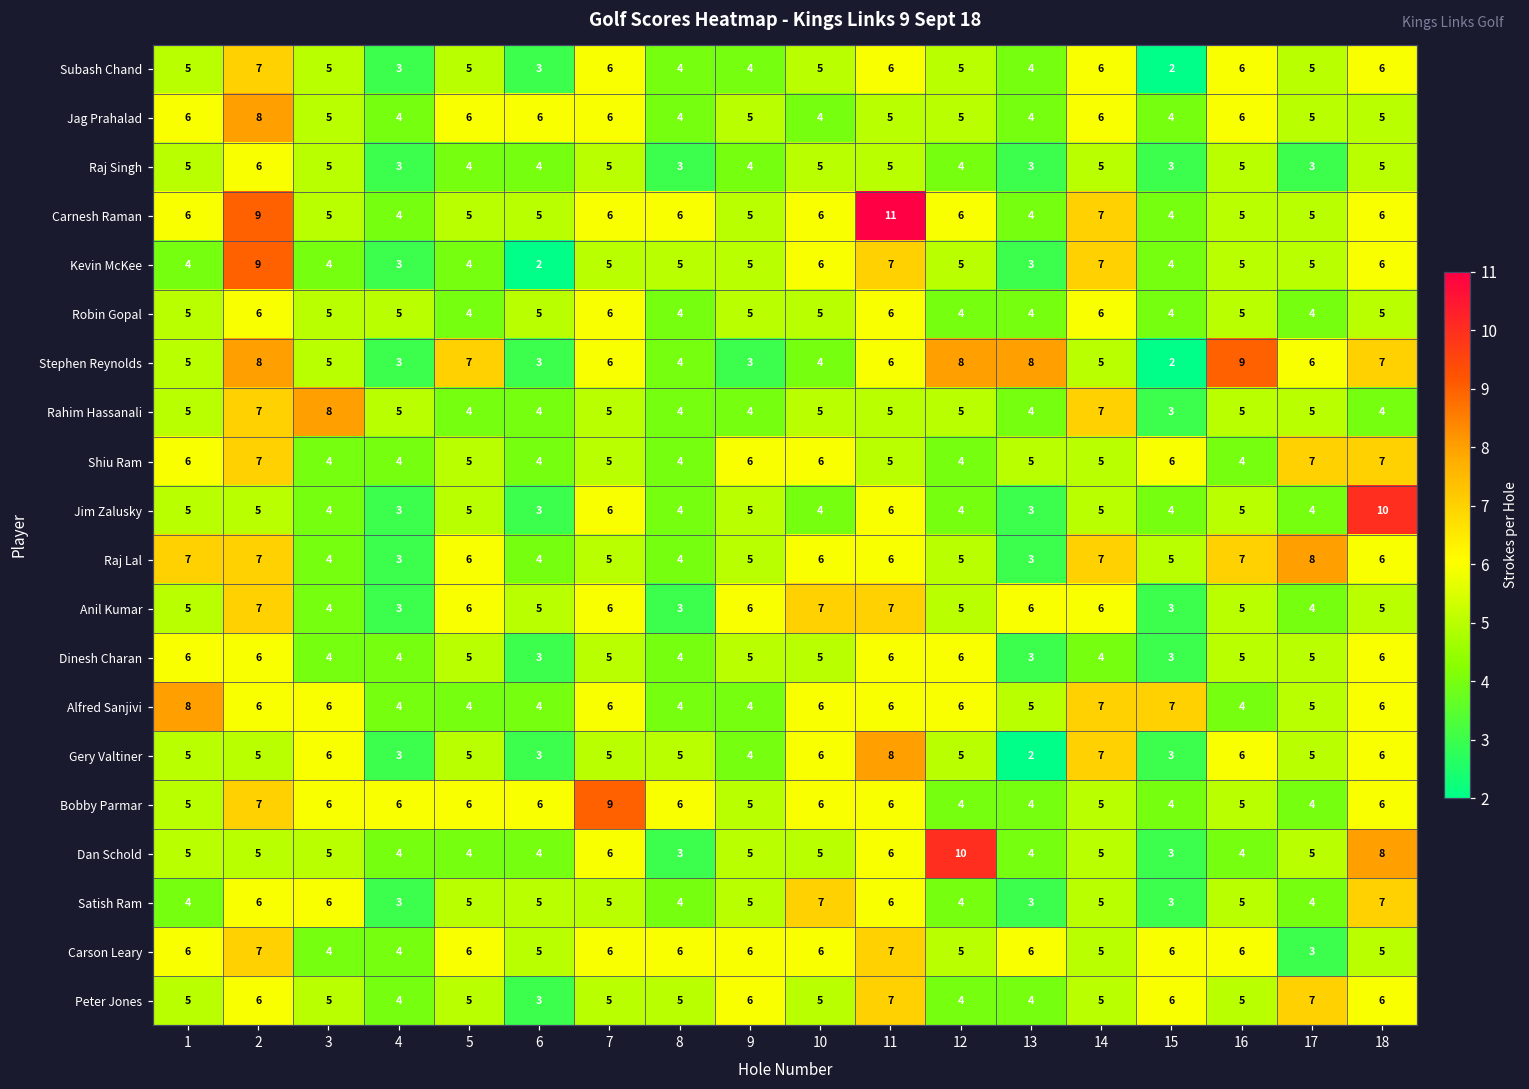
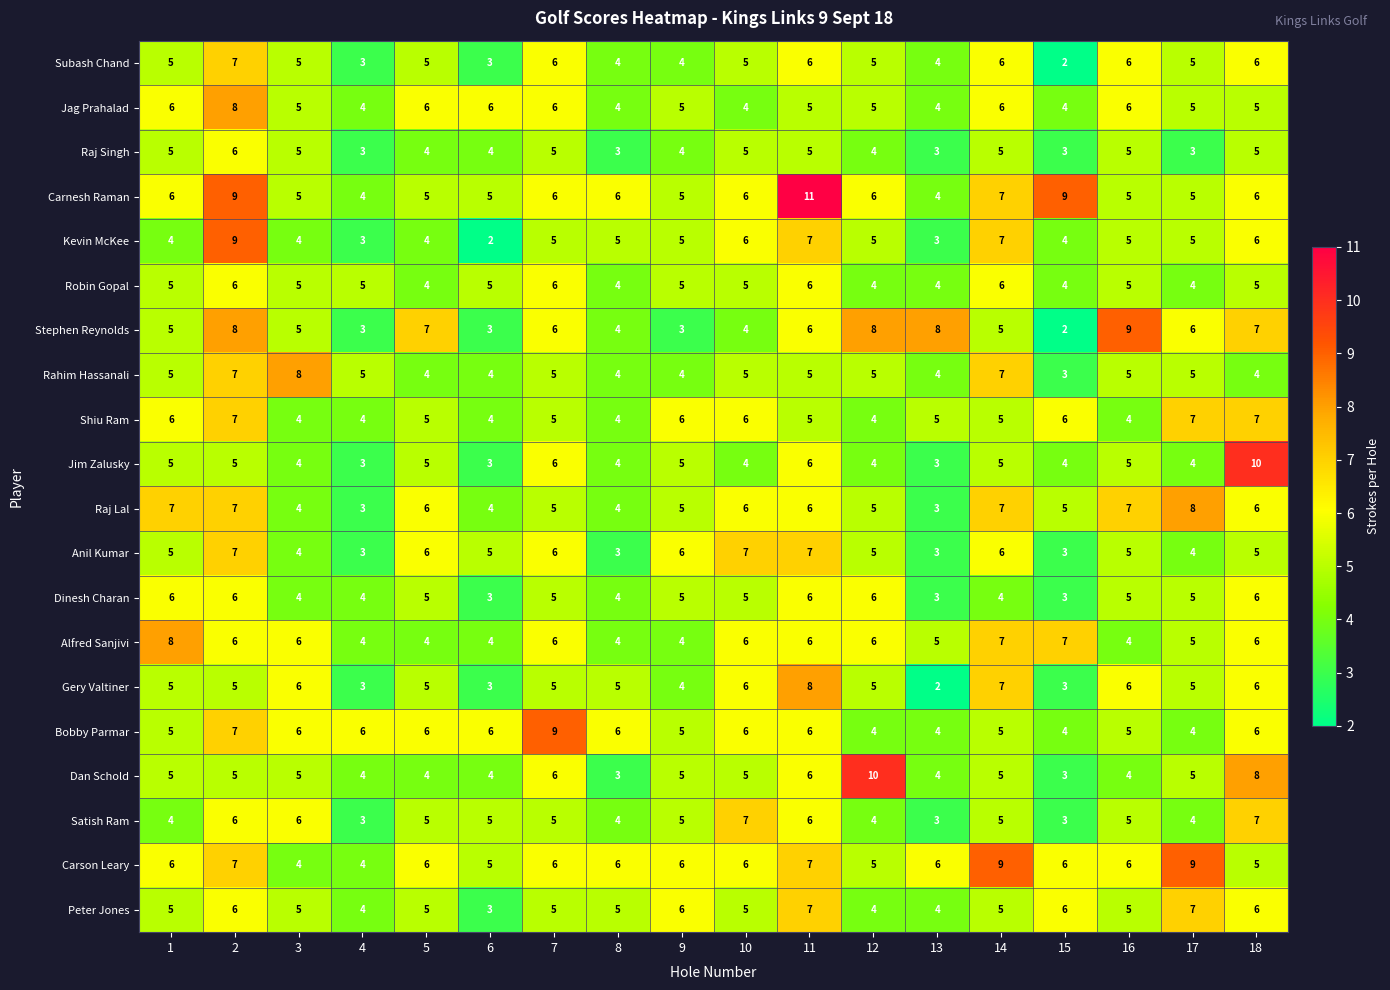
Carnesh Raman, 15: 4 -> 9
Anil Kumar, 13: 6 -> 3
Carson Leary, 14: 5 -> 9
Carson Leary, 17: 3 -> 9
